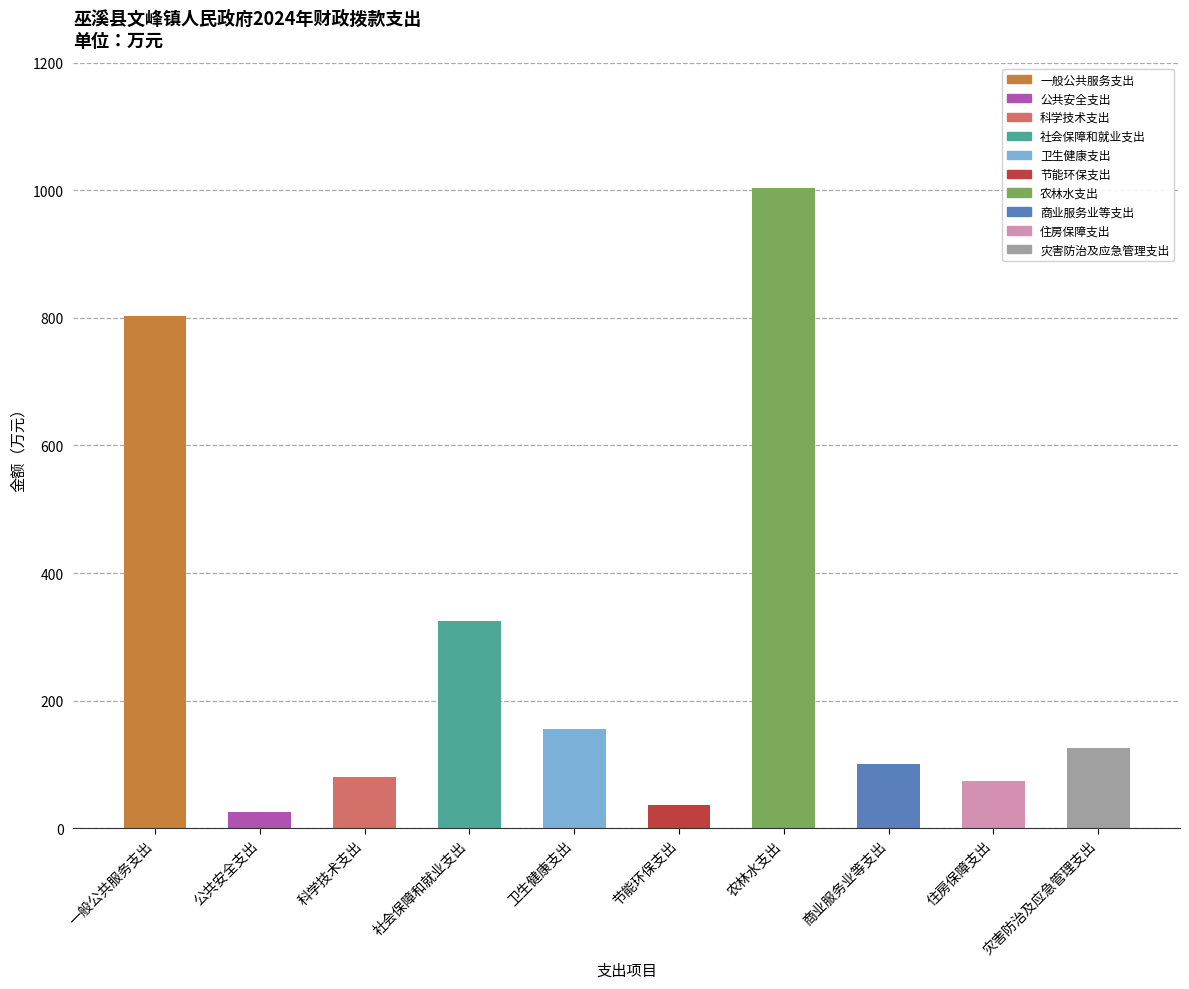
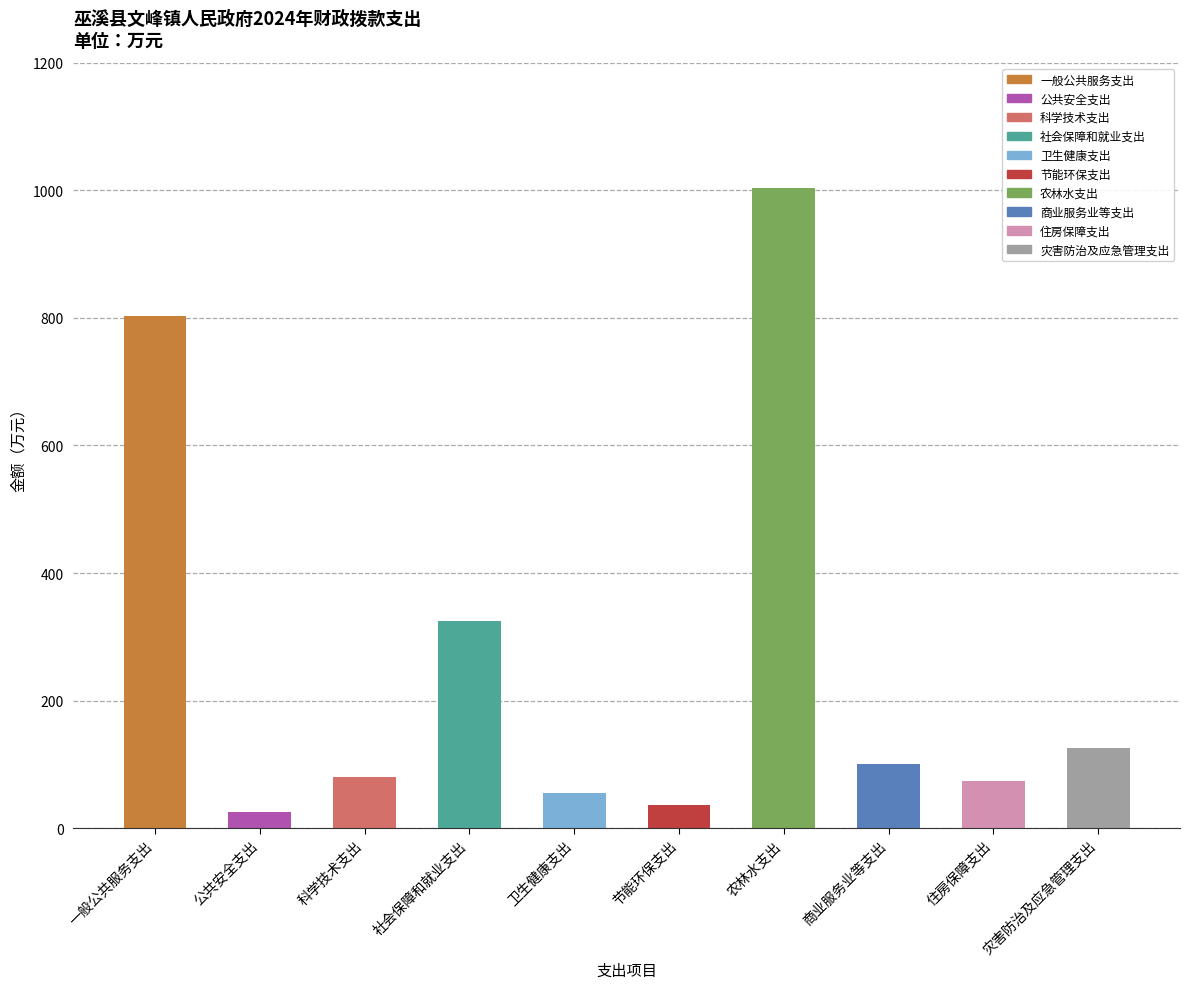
卫生健康支出: 160 -> 50
